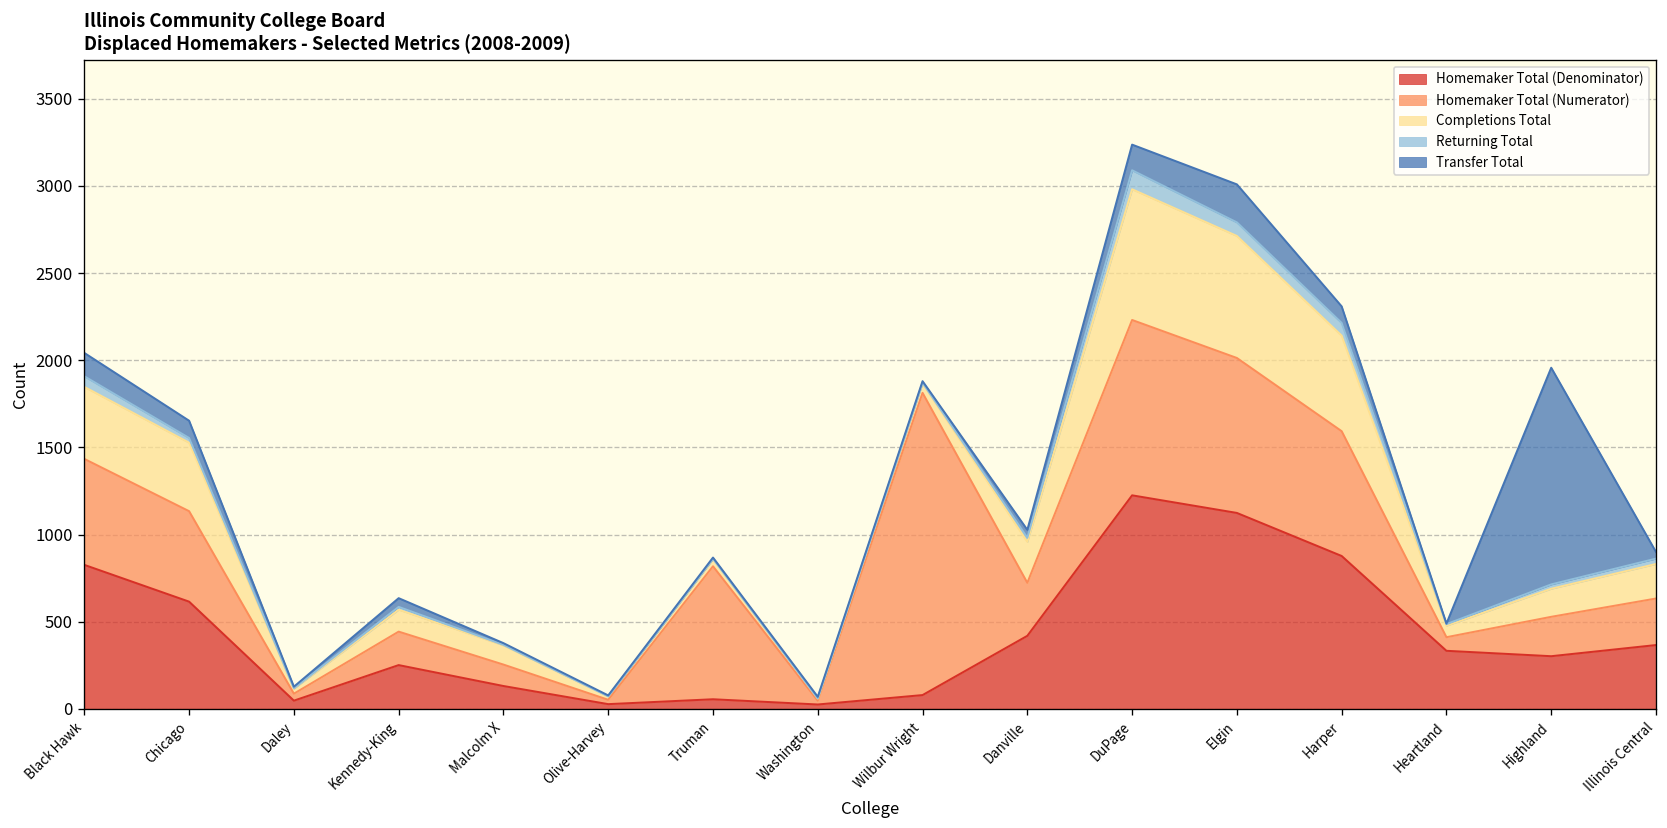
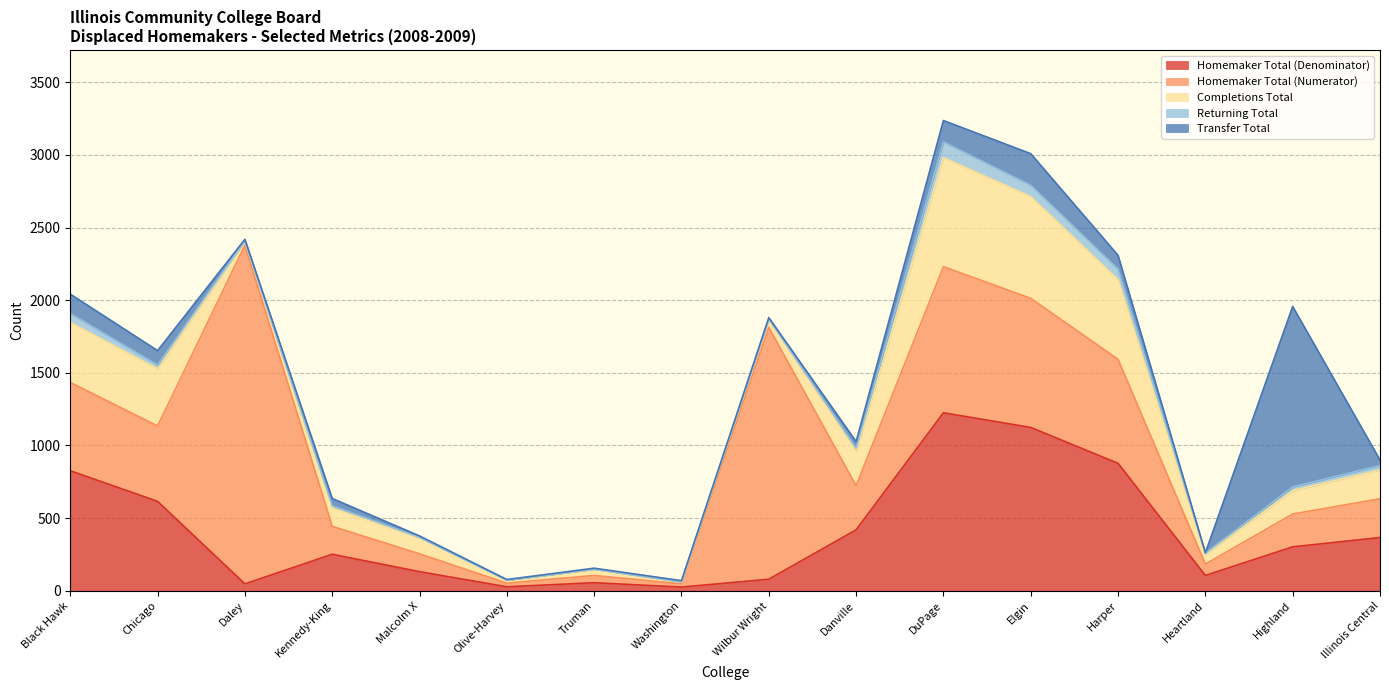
Homemaker Total (Numerator), Daley: 40 -> 2330
Homemaker Total (Numerator), Truman: 760 -> 50
Homemaker Total (Denominator), Heartland: 330 -> 110
